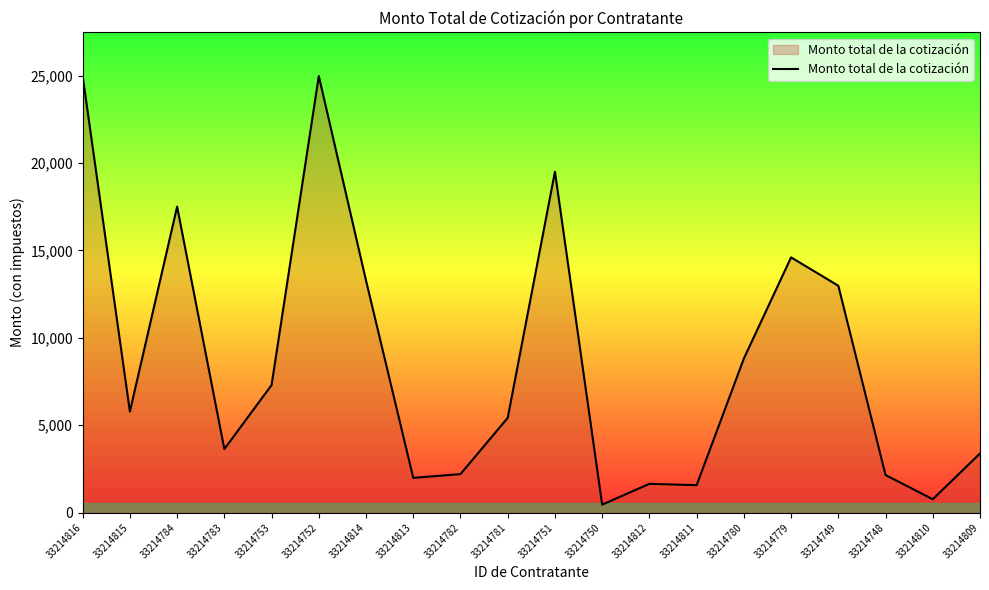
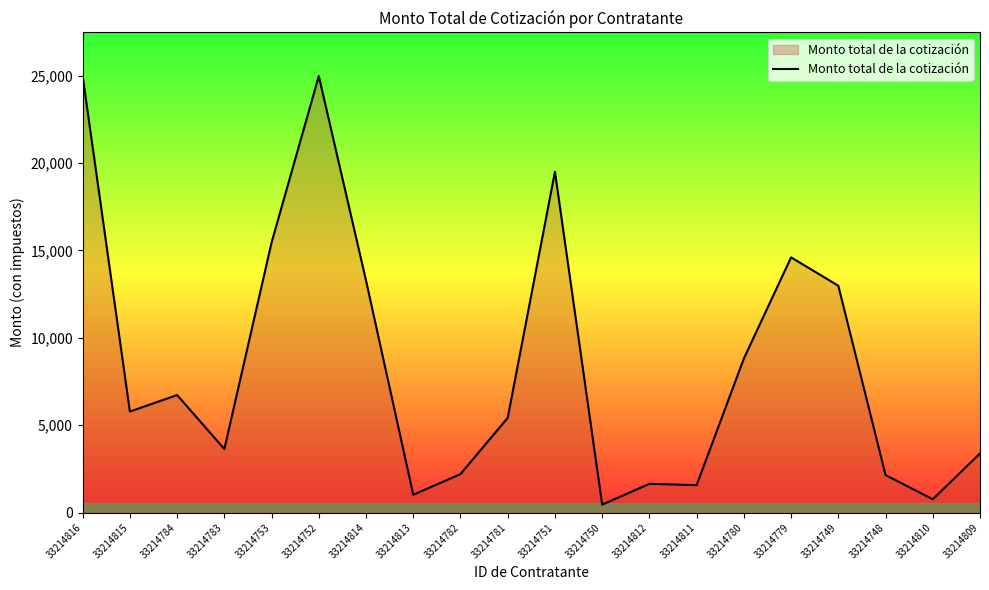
33214784: 17,500 -> 6,700
33214753: 7,300 -> 15,500
33214813: 2,000 -> 1,000
